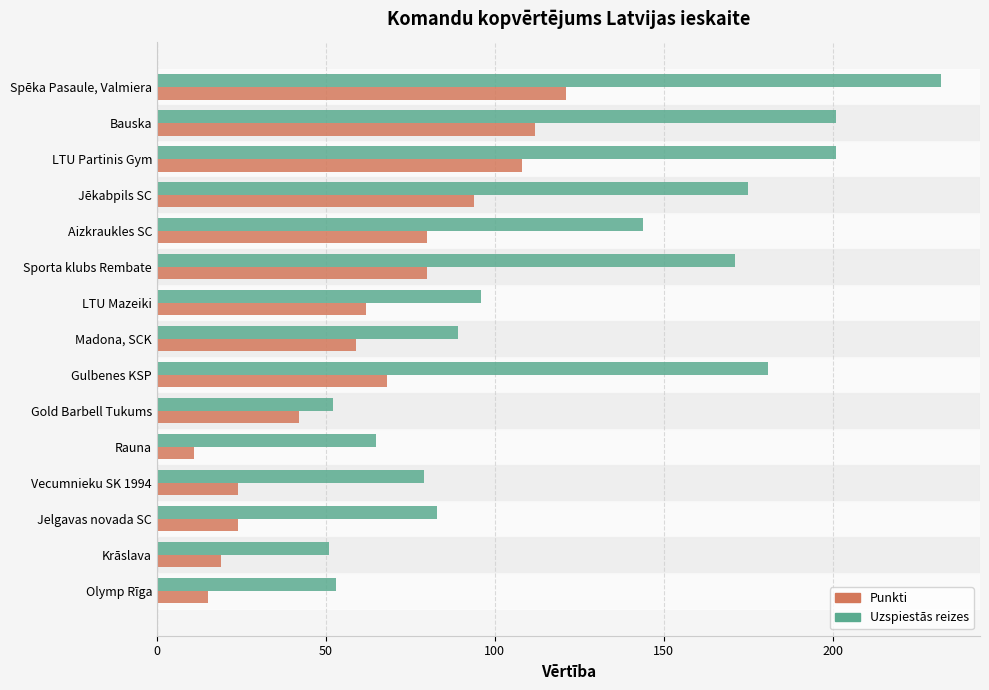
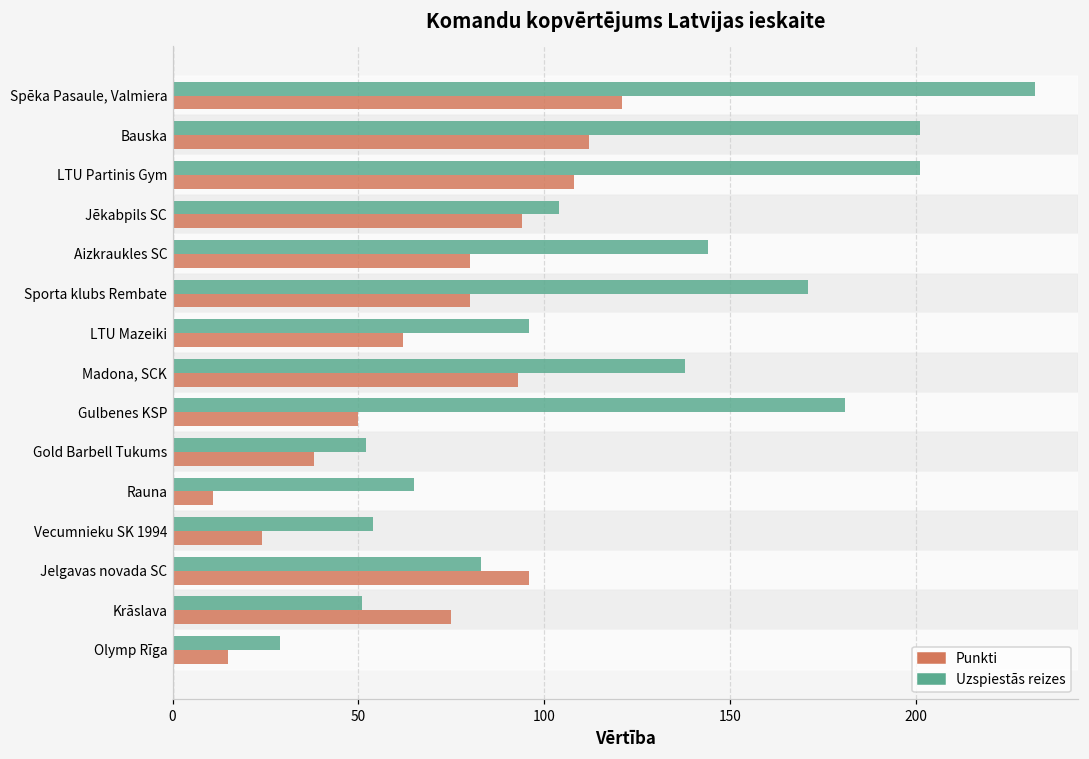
Uzspiestās reizes, Jēkabpils SC: 175 -> 104
Uzspiestās reizes, Madona, SCK: 89 -> 138
Punkti, Madona, SCK: 59 -> 93
Punkti, Gulbenes KSP: 68 -> 50
Punkti, Gold Barbell Tukums: 42 -> 38
Uzspiestās reizes, Vecumnieku SK 1994: 79 -> 54
Punkti, Jelgavas novada SC: 24 -> 96
Punkti, Krāslava: 19 -> 75
Uzspiestās reizes, Olymp Rīga: 53 -> 29
